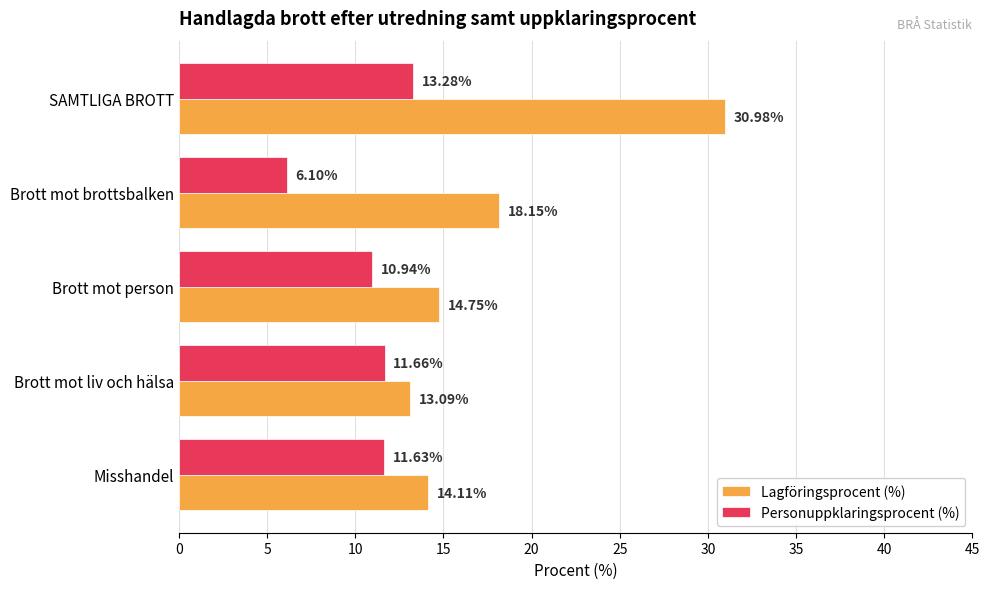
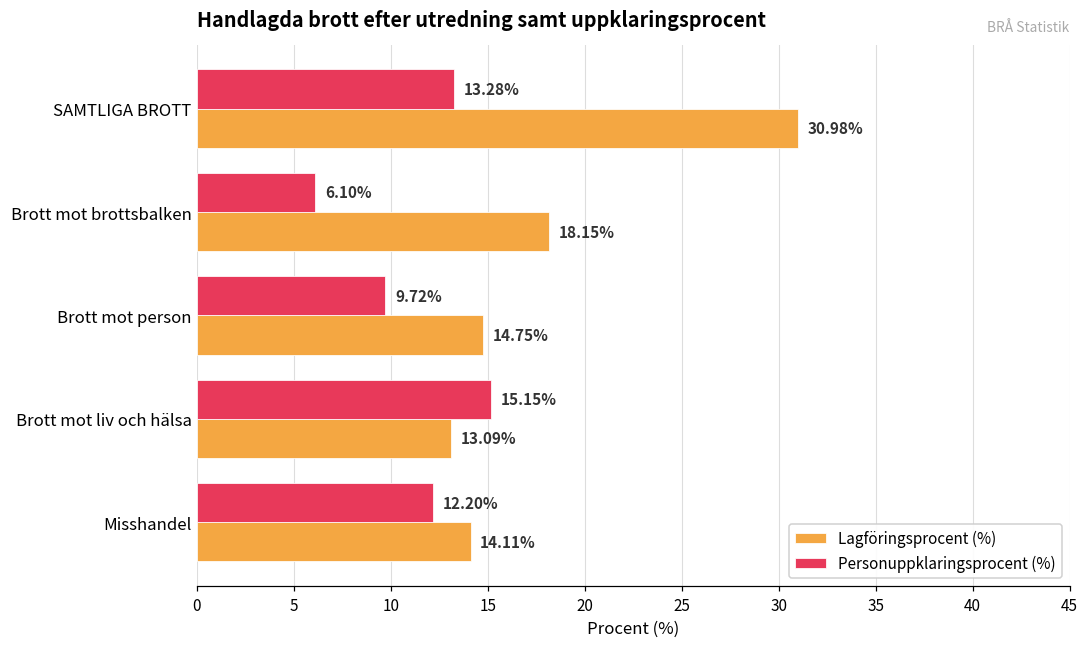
Personuppklaringsprocent (%), Brott mot person: 10.94% -> 9.72%
Personuppklaringsprocent (%), Brott mot liv och hälsa: 11.66% -> 15.15%
Personuppklaringsprocent (%), Misshandel: 11.63% -> 12.20%
